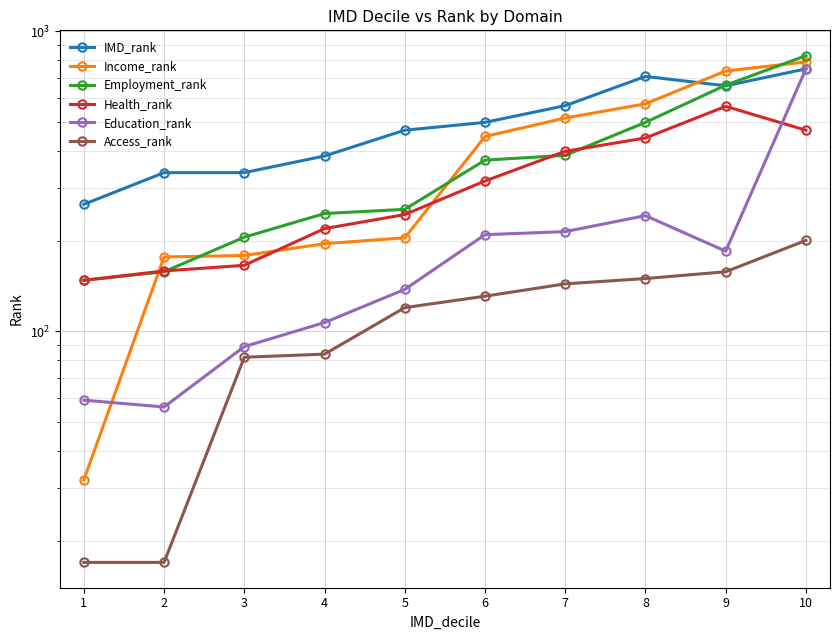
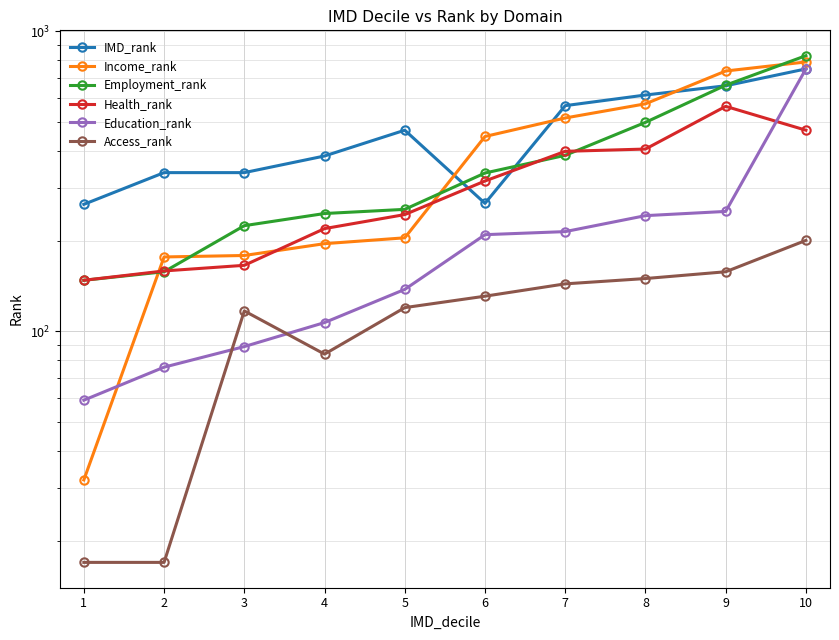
Education_rank, 2: 56 -> 76
Employment_rank, 3: 210 -> 230
Access_rank, 3: 82 -> 117
IMD_rank, 6: 500 -> 270
Employment_rank, 6: 370 -> 340
IMD_rank, 8: 710 -> 610
Health_rank, 8: 440 -> 410
Education_rank, 9: 190 -> 250
